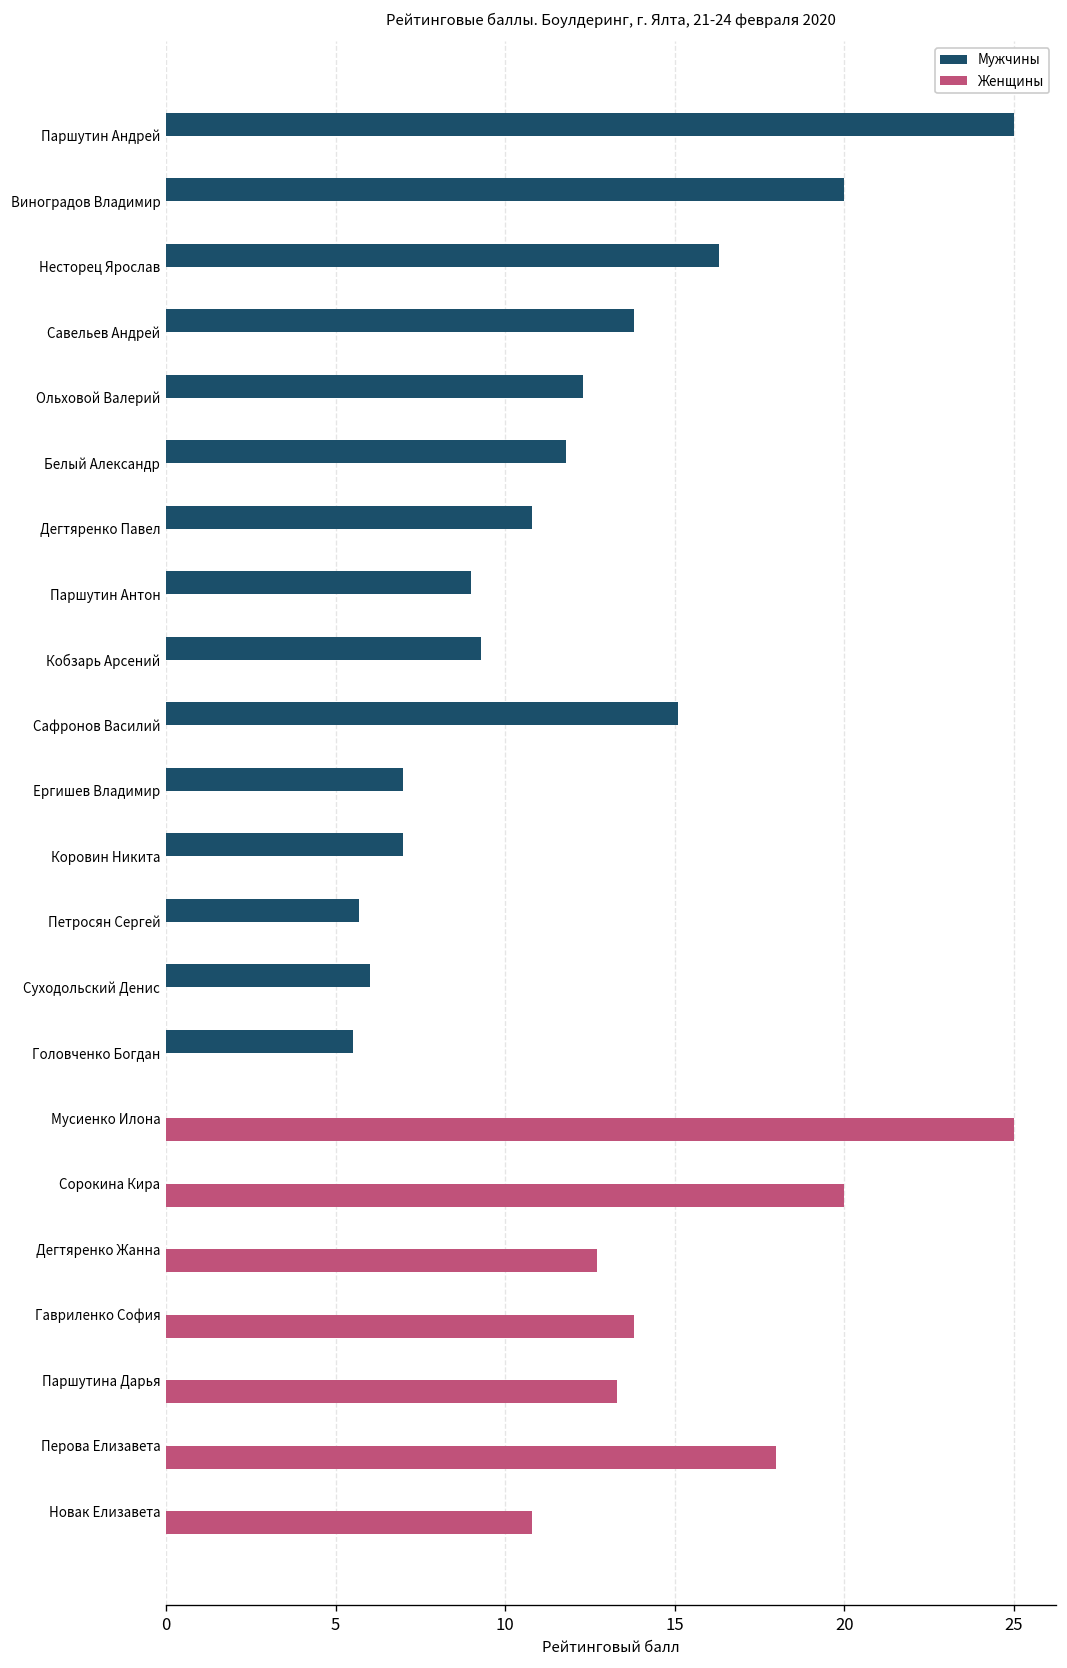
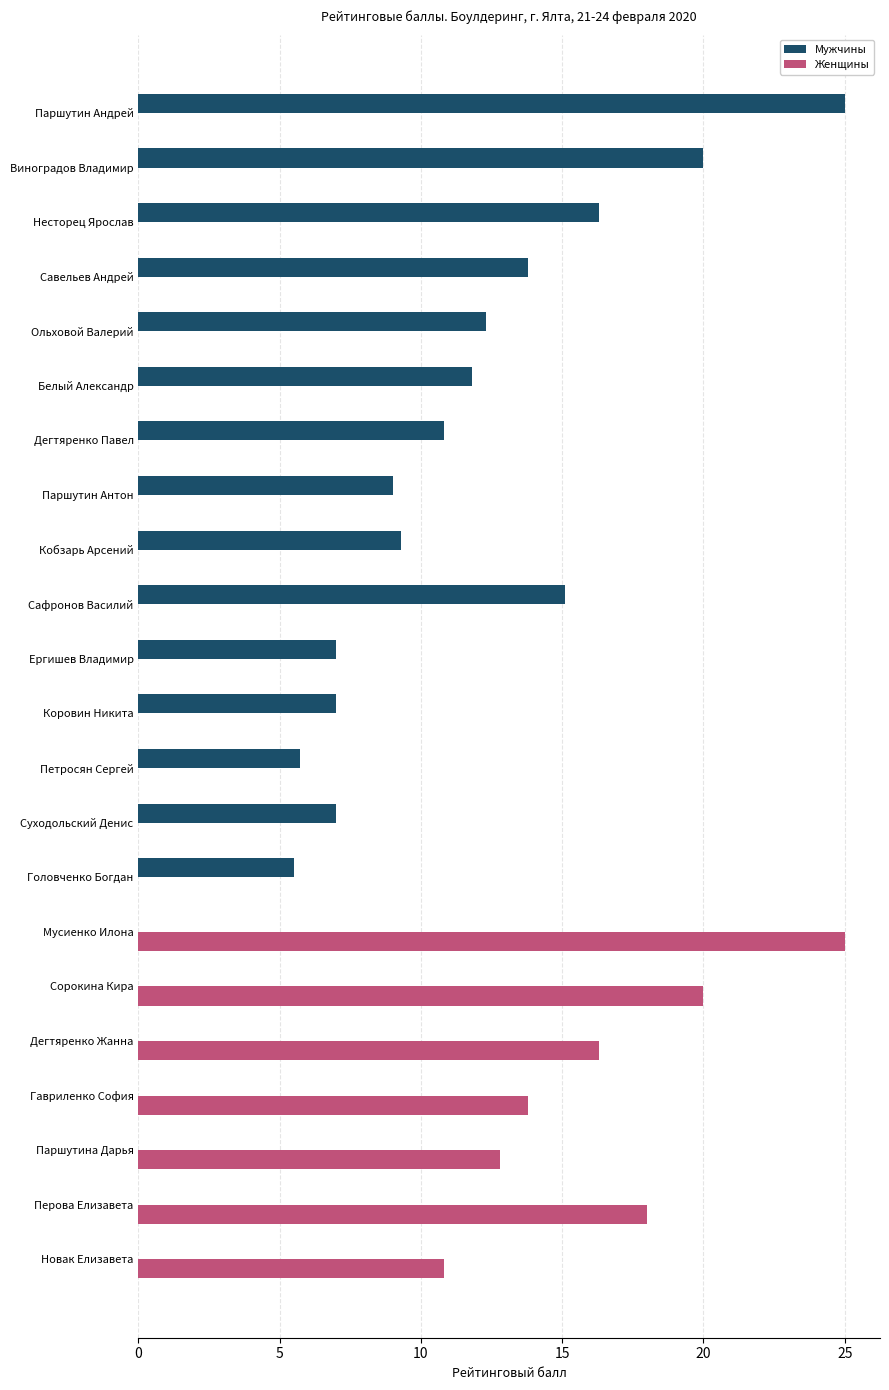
Мужчины, Суходольский Денис: 6 -> 7
Женщины, Дегтяренко Жанна: 12.7 -> 16.3
Женщины, Паршутина Дарья: 13.3 -> 12.8
